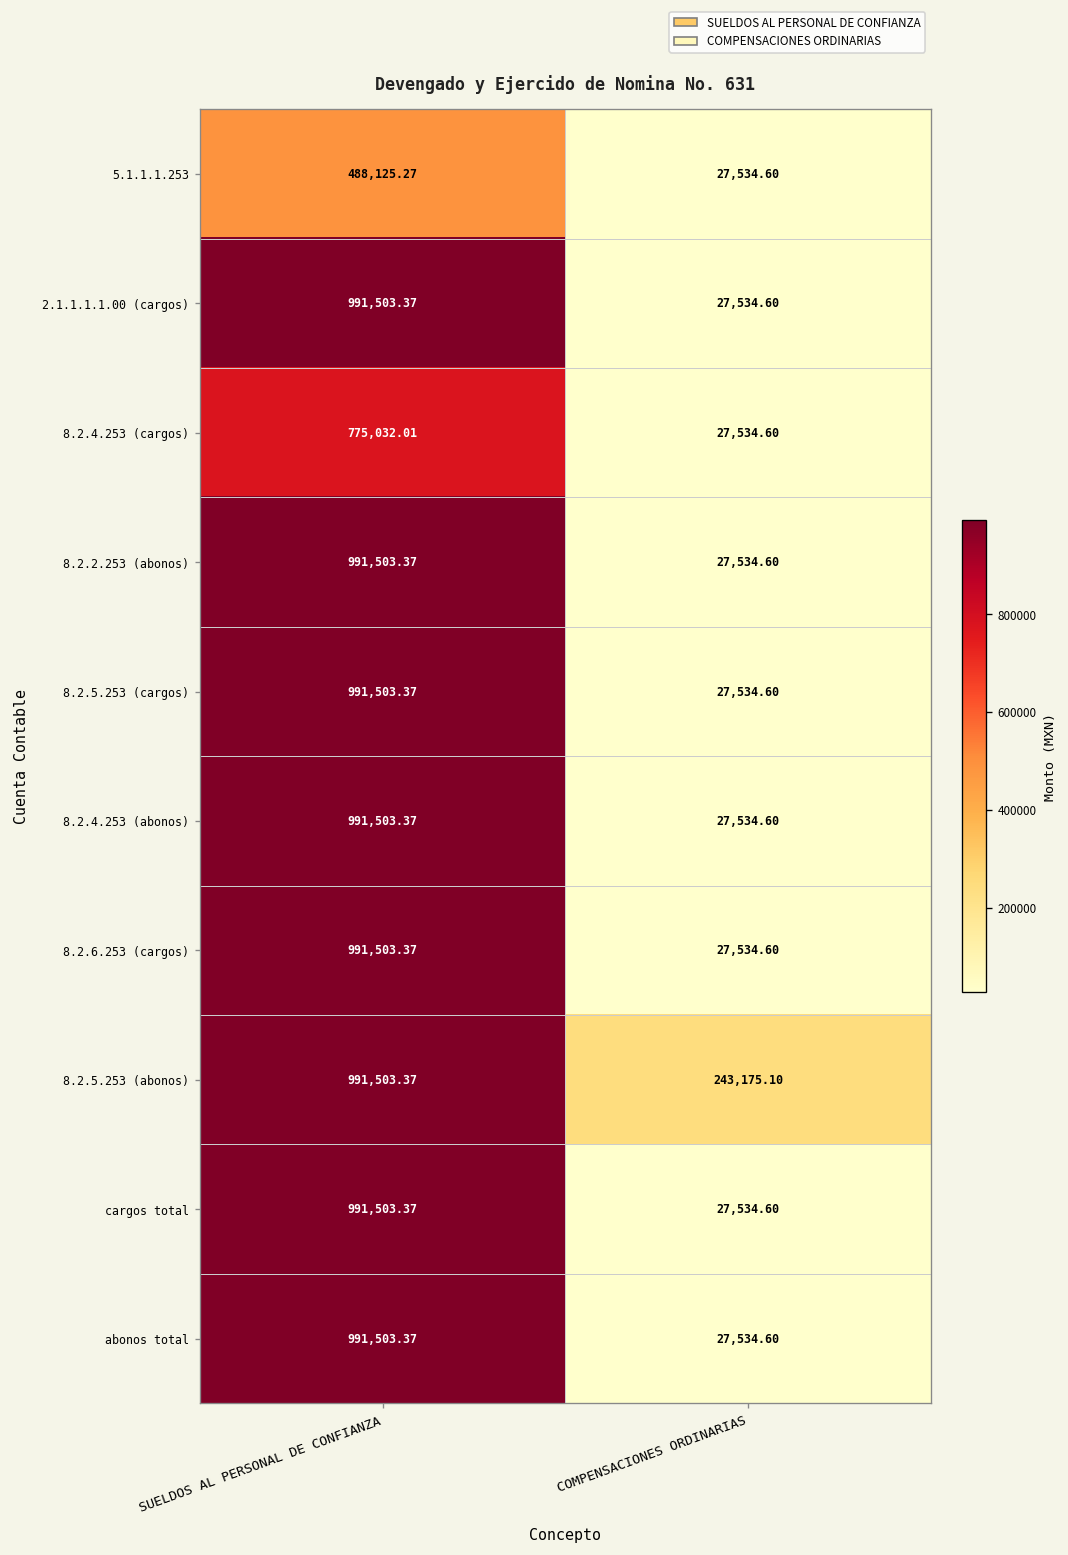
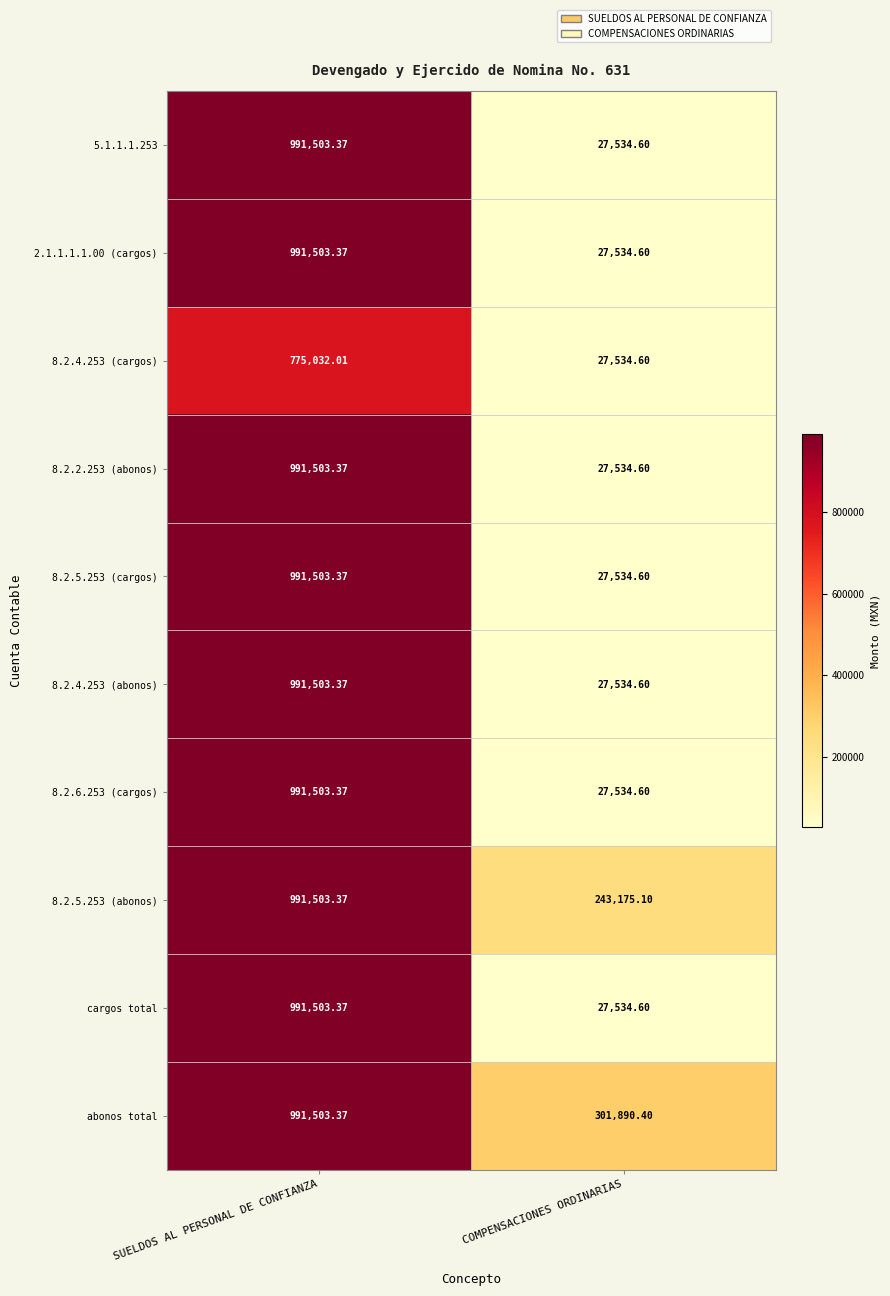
5.1.1.1.253, SUELDOS AL PERSONAL DE CONFIANZA: 488,125.27 -> 991,503.37
abonos total, COMPENSACIONES ORDINARIAS: 27,534.60 -> 301,890.40
